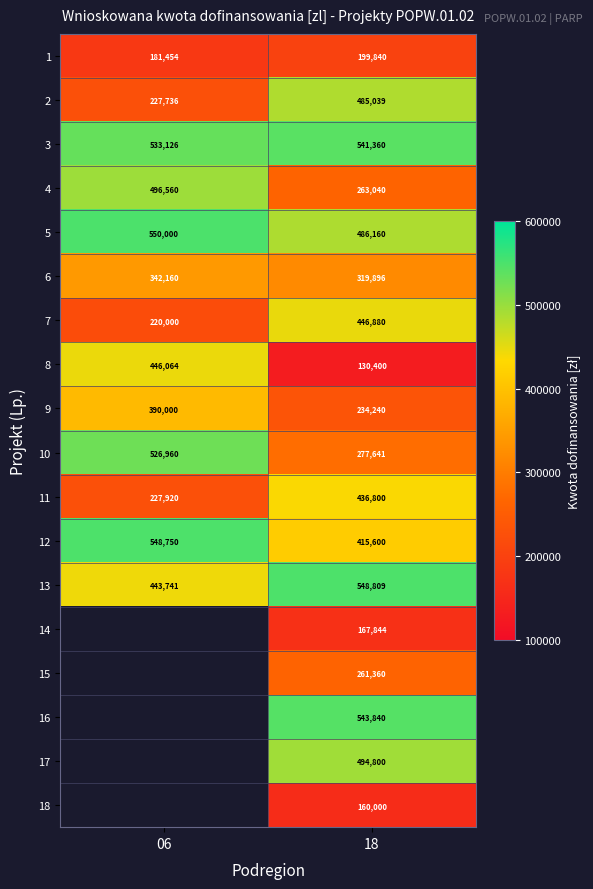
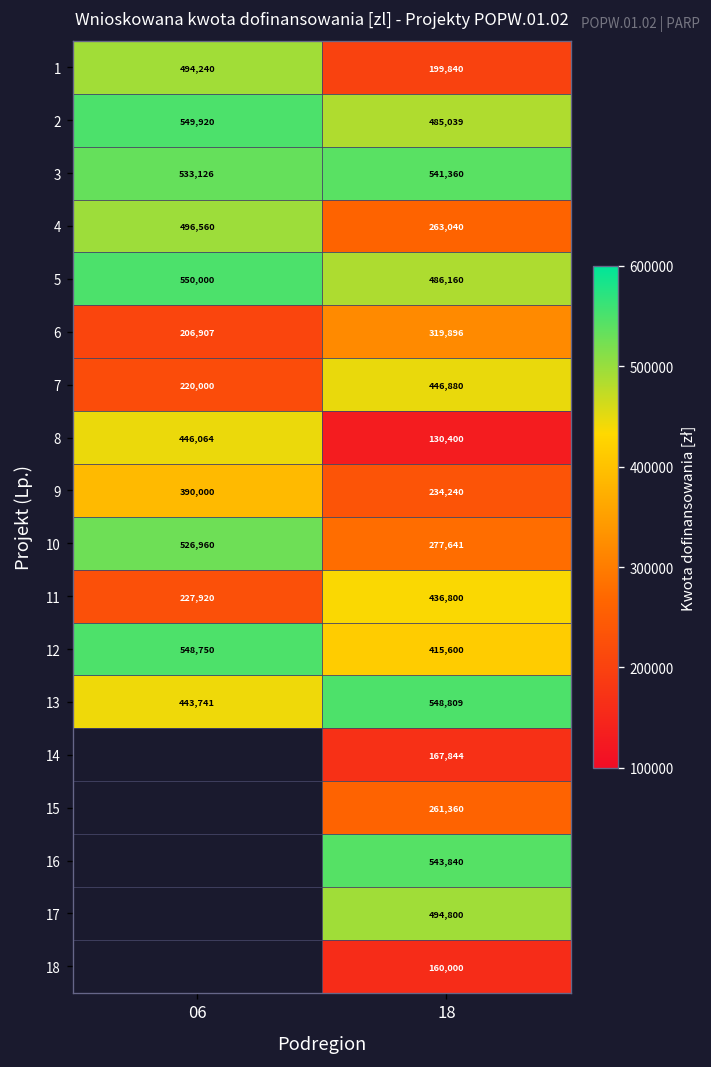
1, 06: 181,454 -> 494,240
2, 06: 227,736 -> 549,920
6, 06: 342,160 -> 206,907
